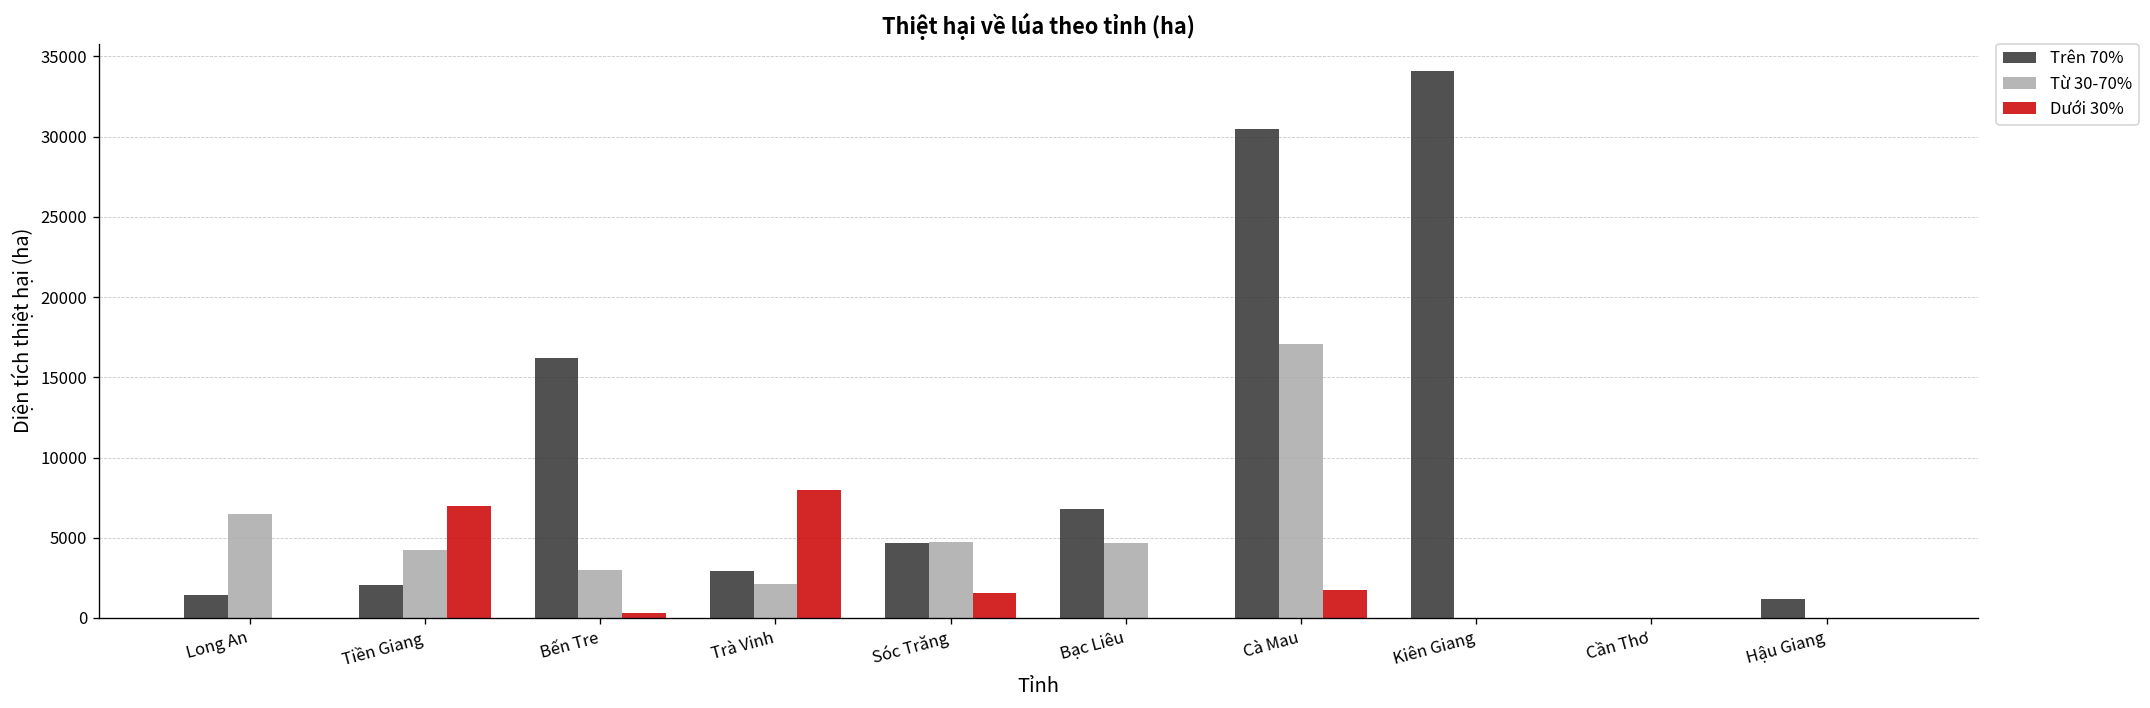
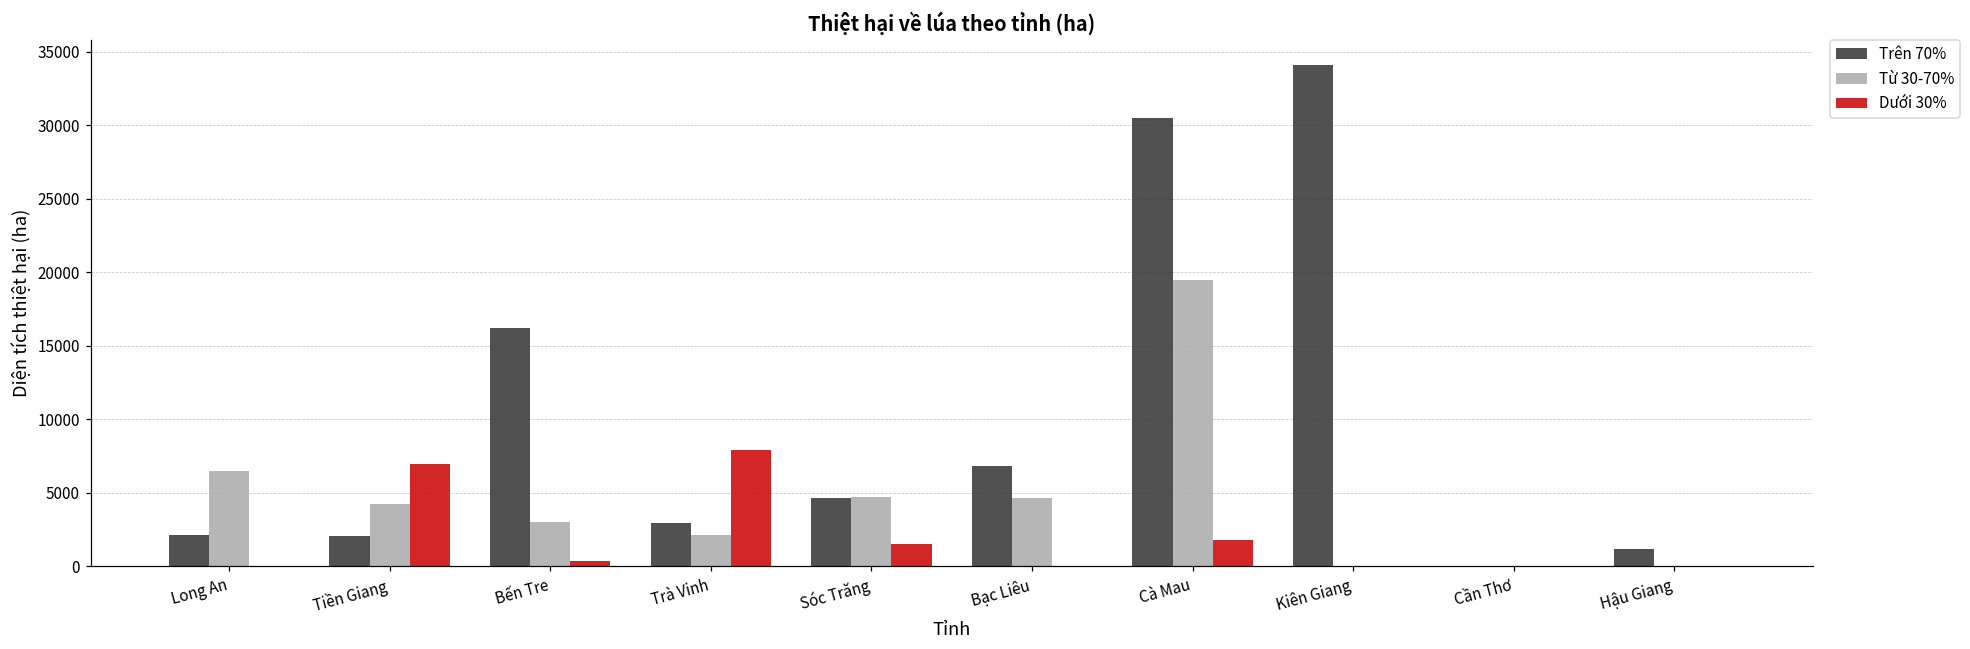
Trên 70%, Long An: 1400 -> 2200
Từ 30-70%, Cà Mau: 17100 -> 19500
